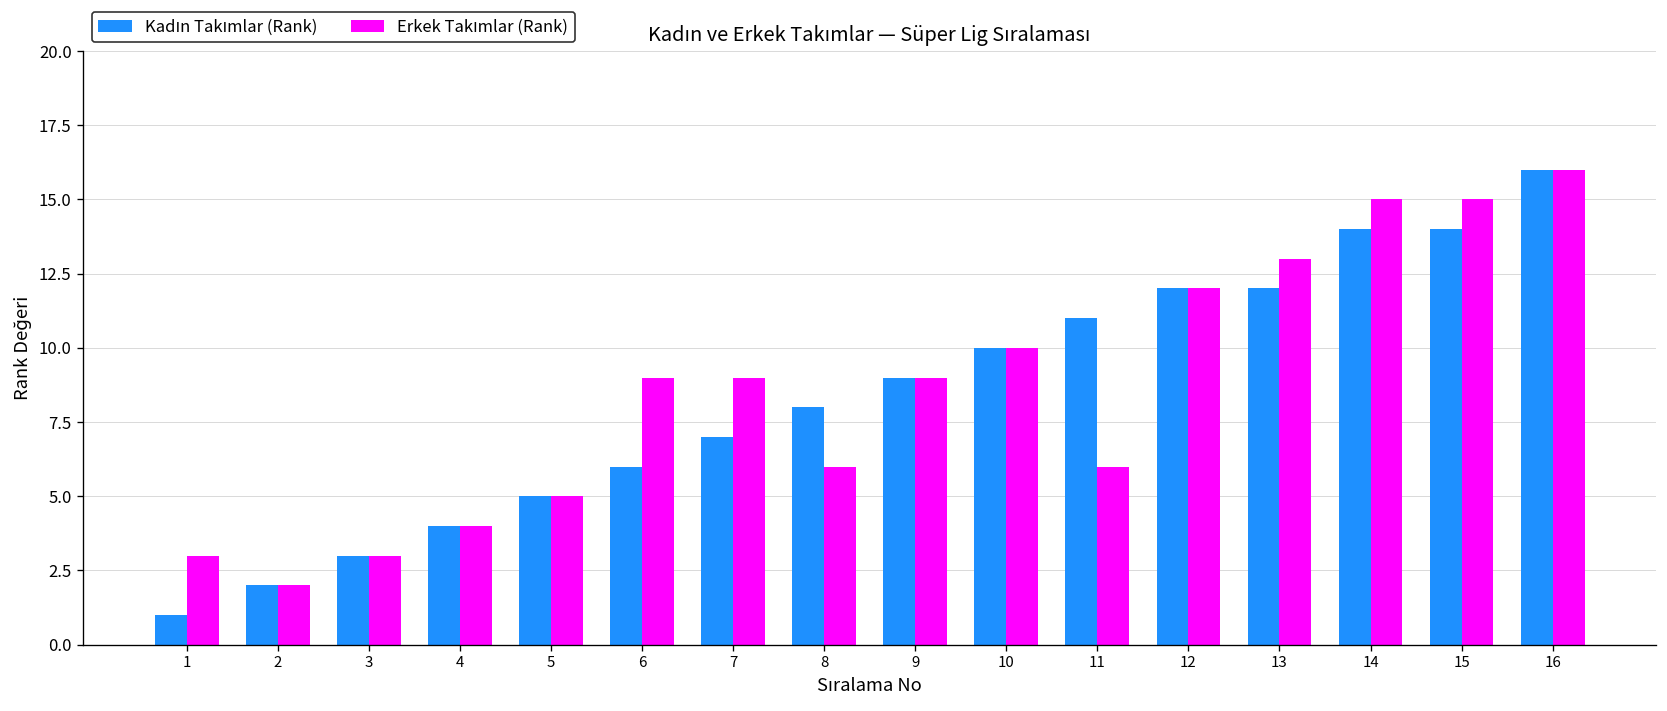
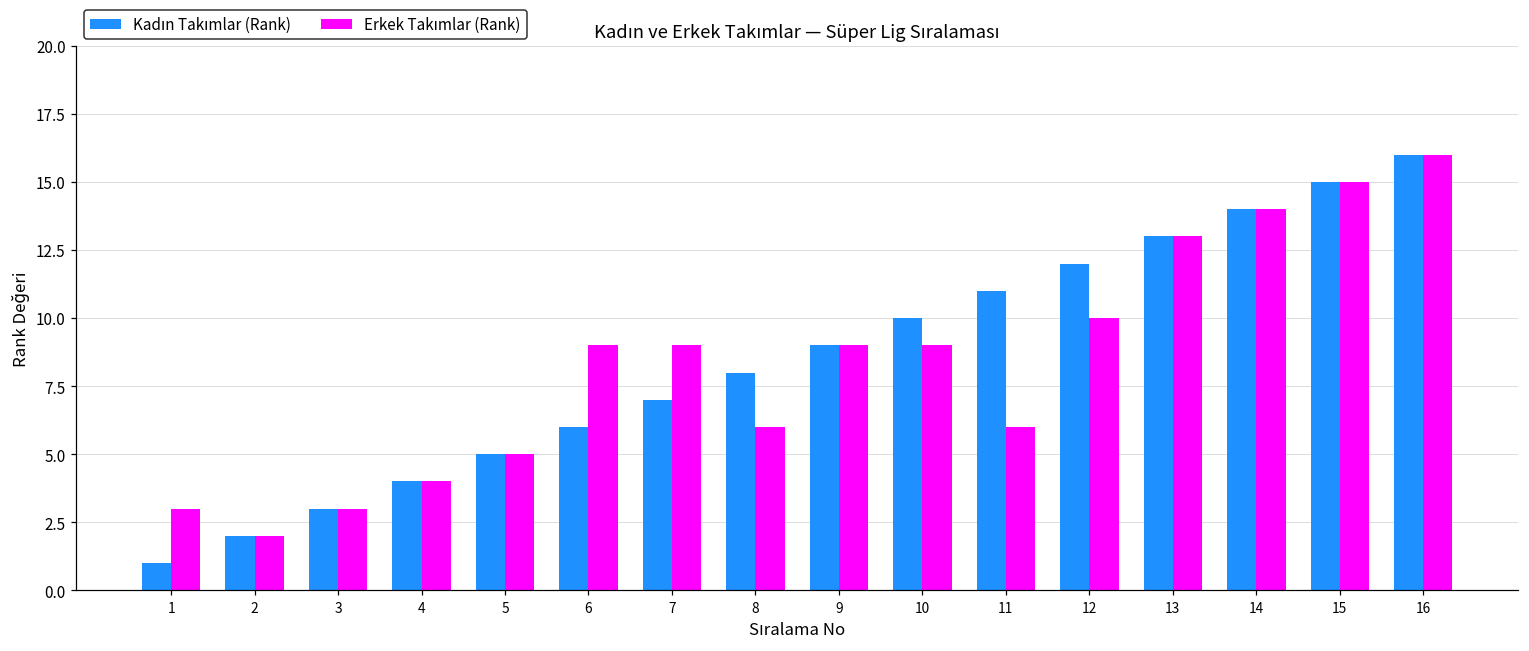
Erkek Takımlar (Rank), 10: 10 -> 9
Erkek Takımlar (Rank), 12: 12 -> 10
Kadın Takımlar (Rank), 13: 12 -> 13
Erkek Takımlar (Rank), 14: 15 -> 14
Kadın Takımlar (Rank), 15: 14 -> 15
